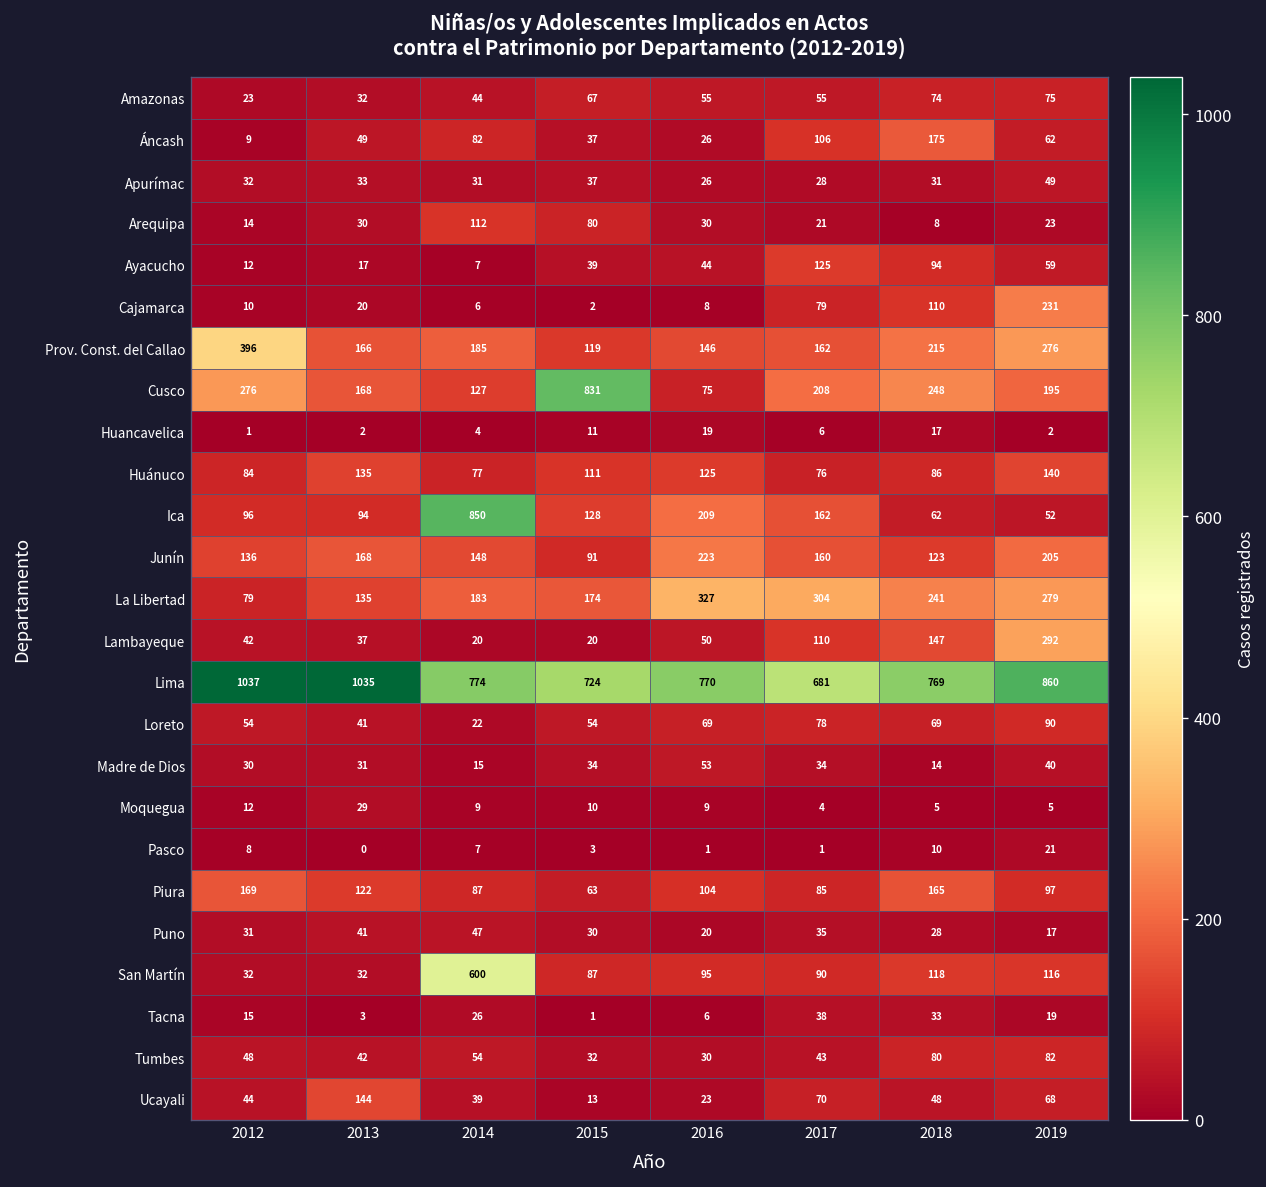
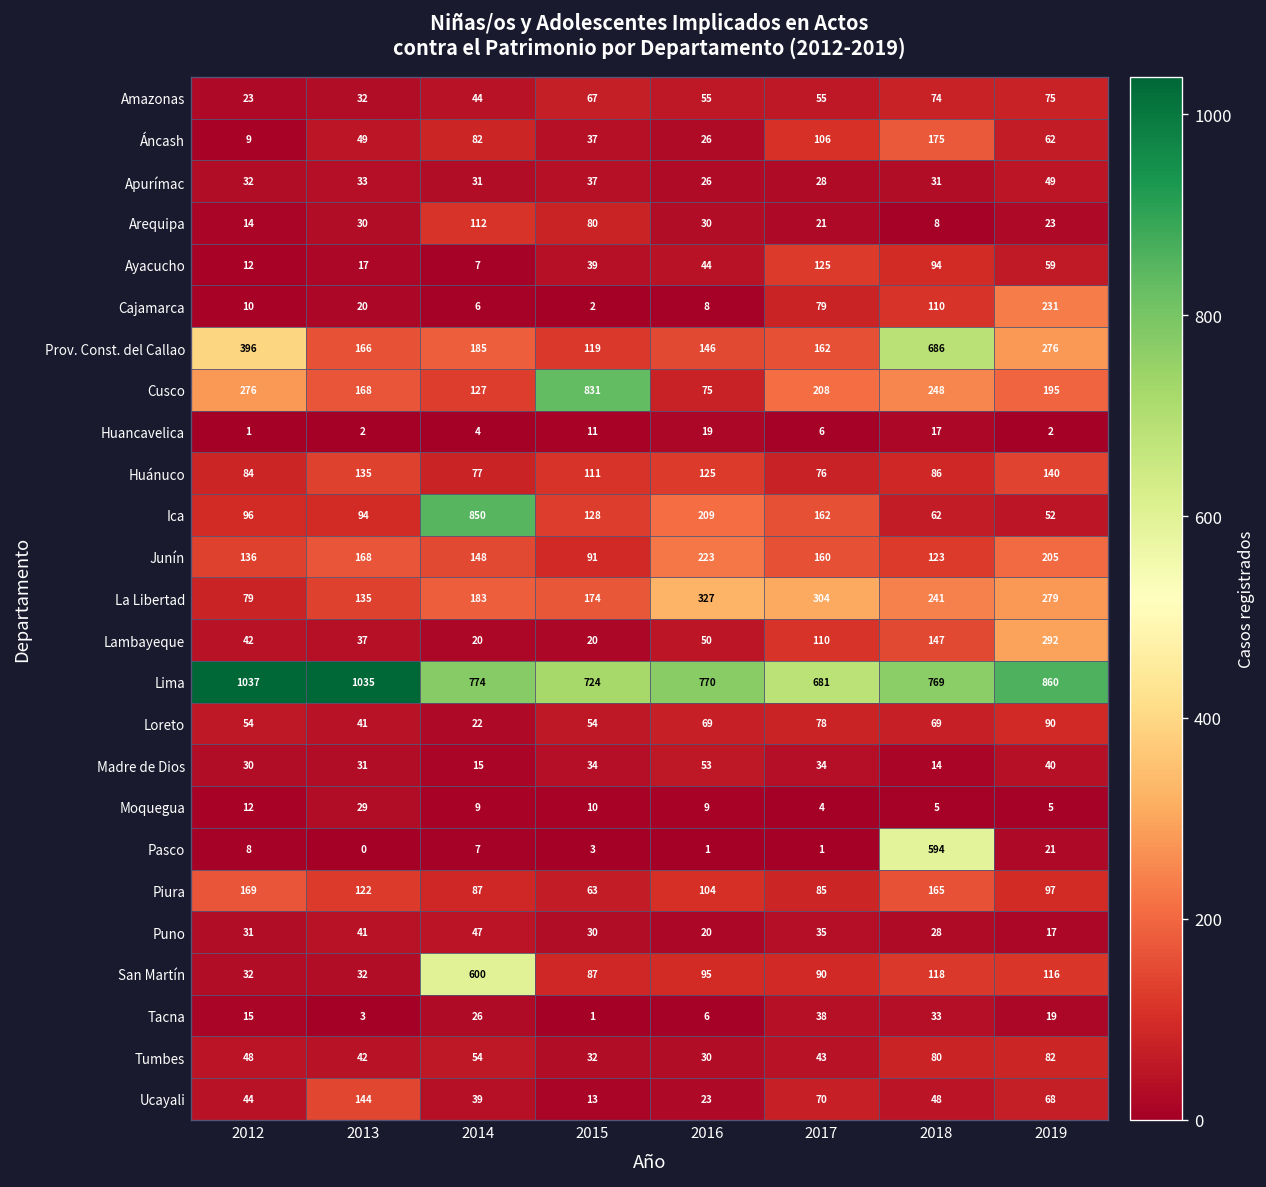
Prov. Const. del Callao, 2018: 215 -> 686
Pasco, 2018: 10 -> 594
